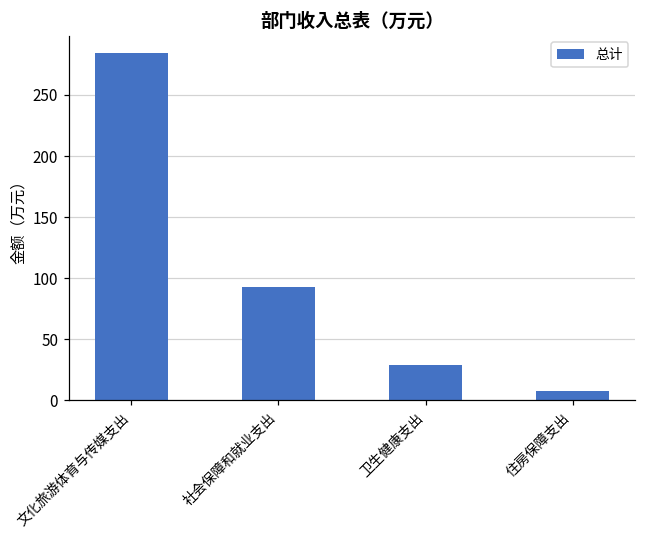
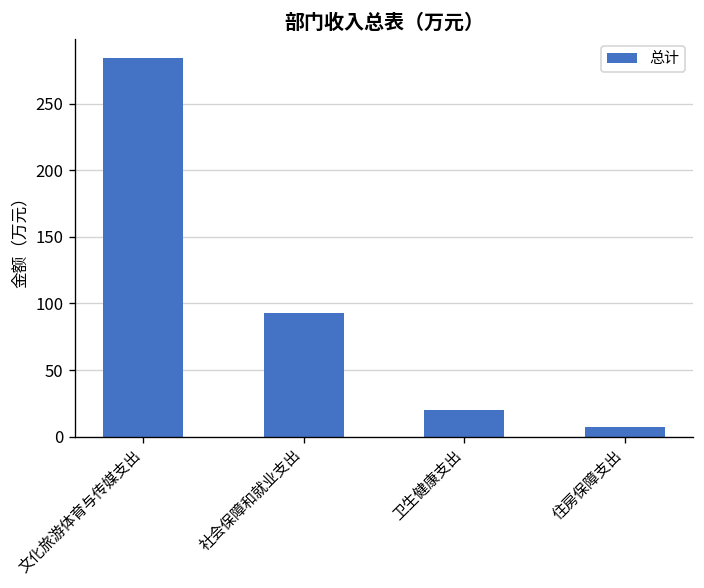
卫生健康支出: 29 -> 20
